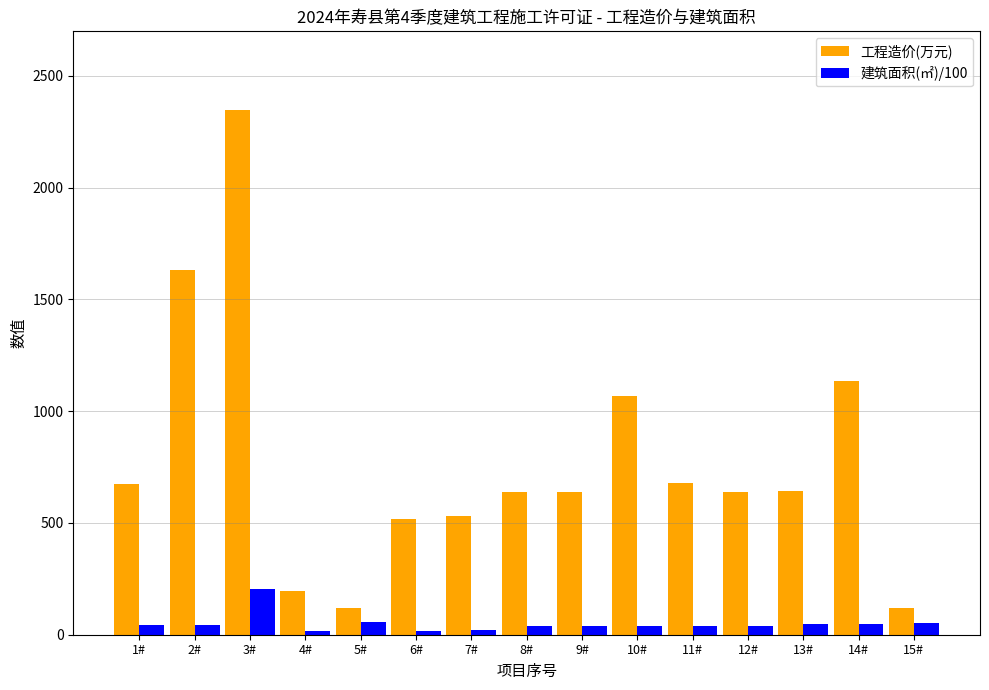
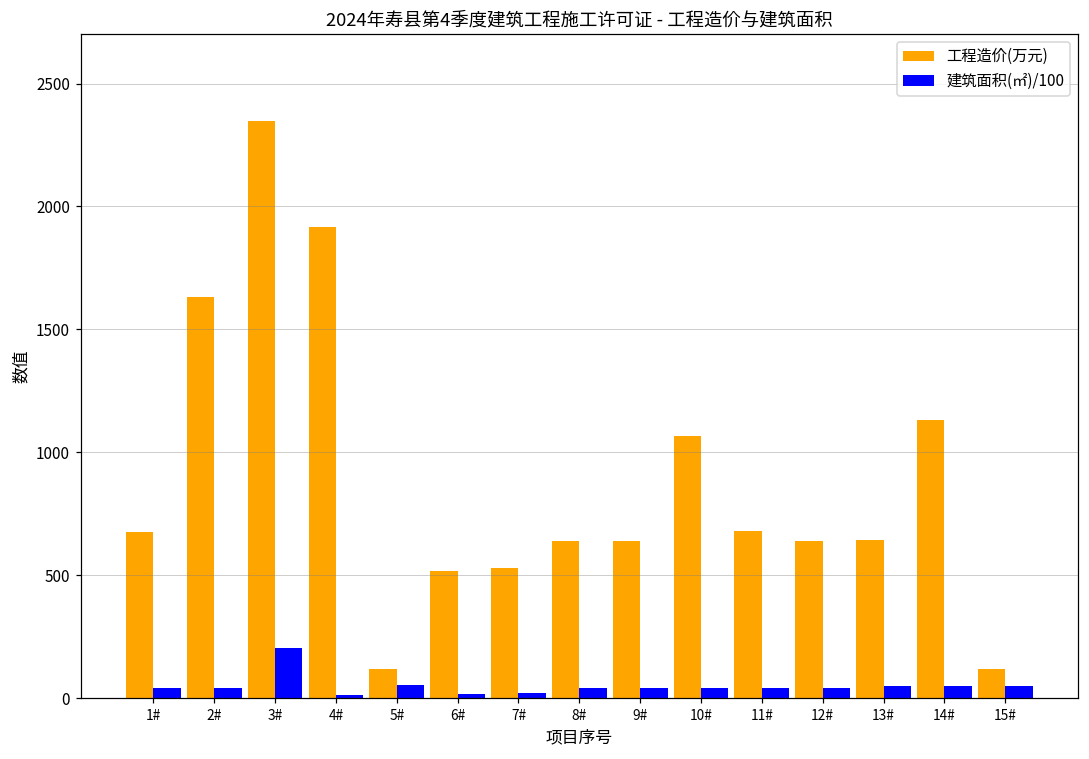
工程造价(万元), 4#: 200 -> 1920
